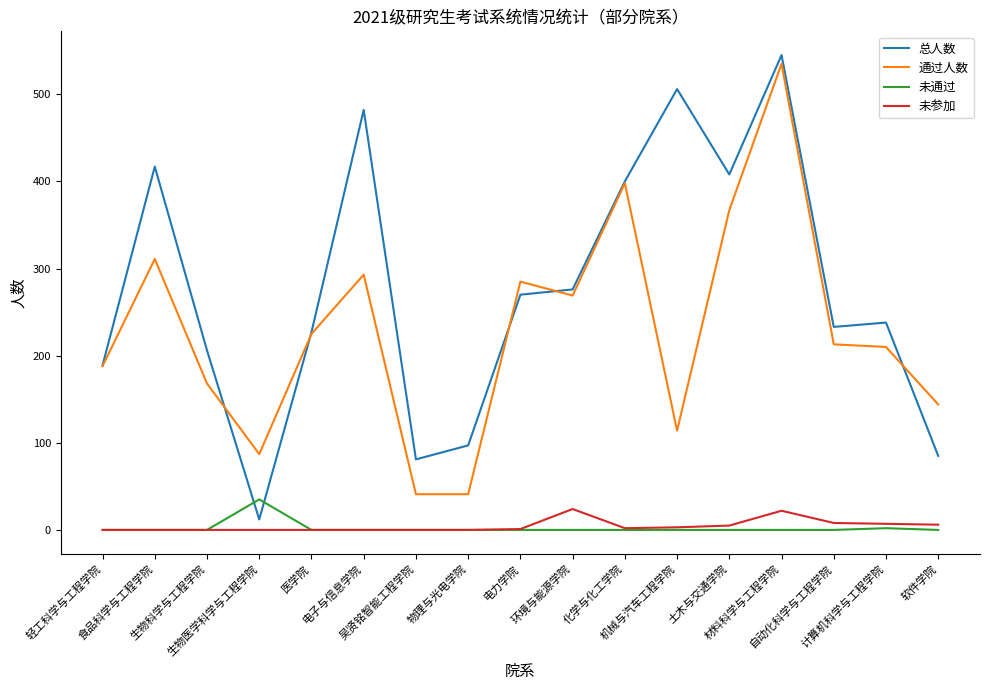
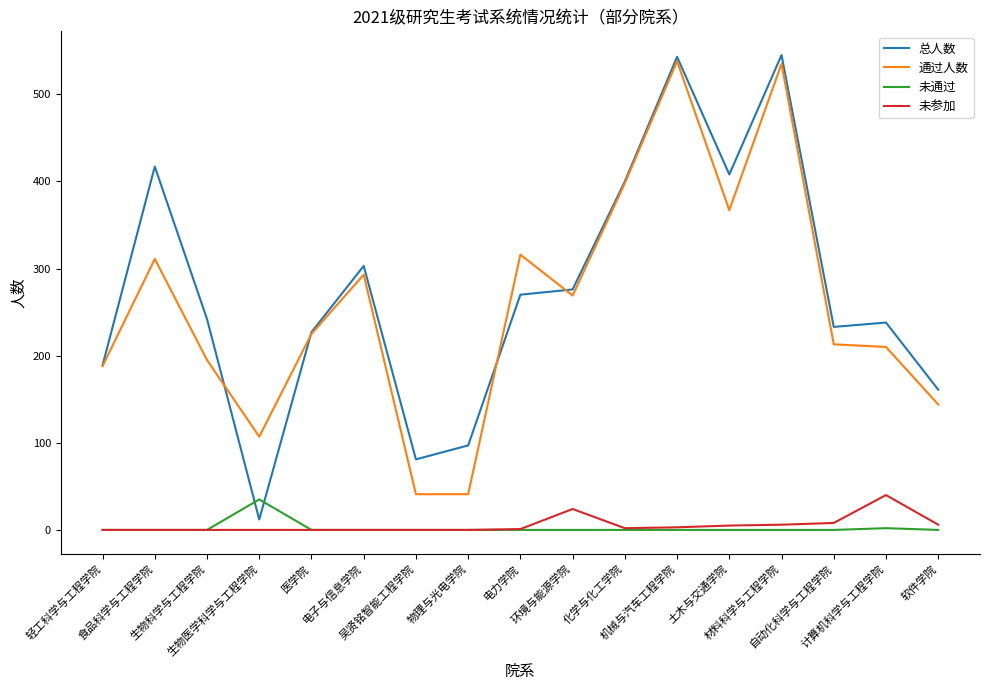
总人数, 生物科学与工程学院: 210 -> 240
通过人数, 生物科学与工程学院: 170 -> 200
通过人数, 生物医学科学与工程学院: 90 -> 110
总人数, 电子与信息学院: 480 -> 300
通过人数, 电力学院: 290 -> 320
总人数, 机械与汽车工程学院: 510 -> 540
通过人数, 机械与汽车工程学院: 110 -> 540
未参加, 材料科学与工程学院: 20 -> 10
未参加, 计算机科学与工程学院: 10 -> 40
总人数, 软件学院: 90 -> 160
